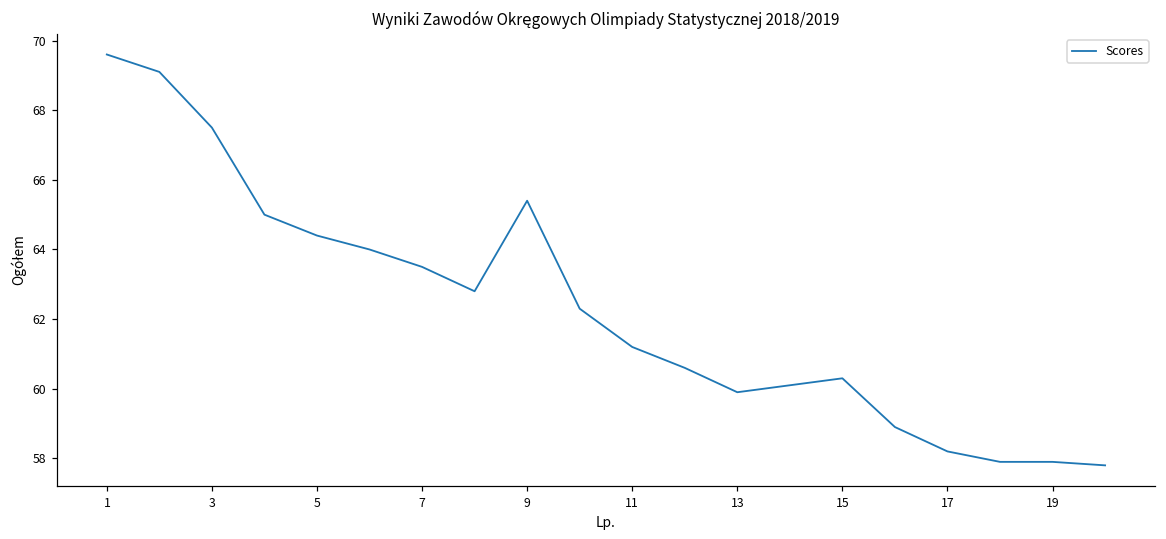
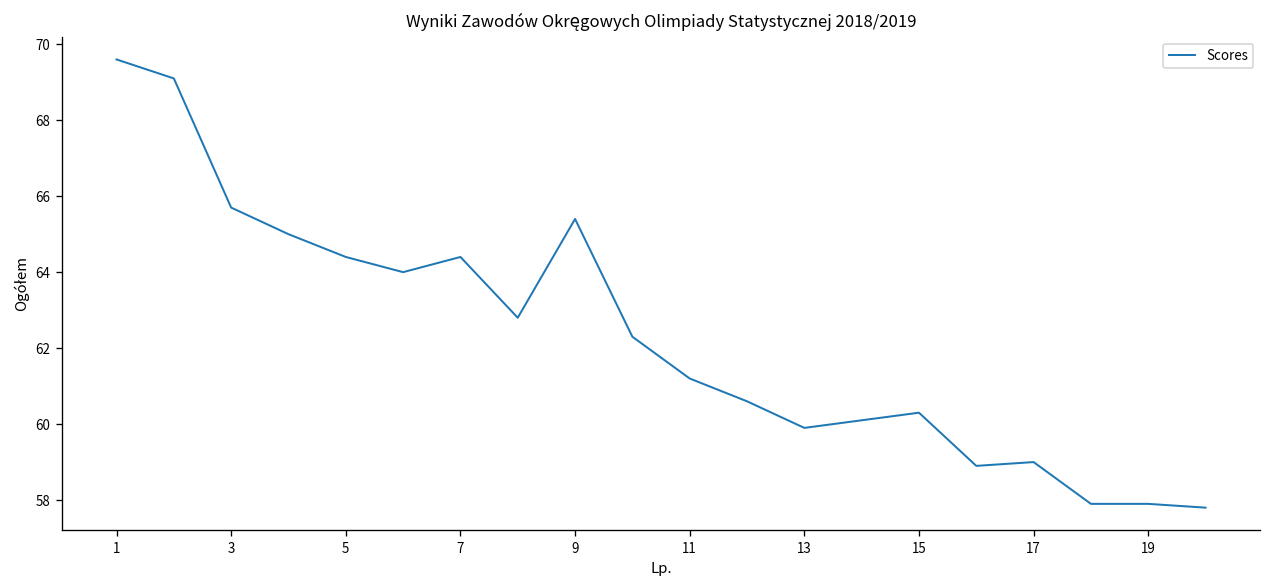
3: 67.5 -> 65.7
7: 63.5 -> 64.4
17: 58.2 -> 59.0
